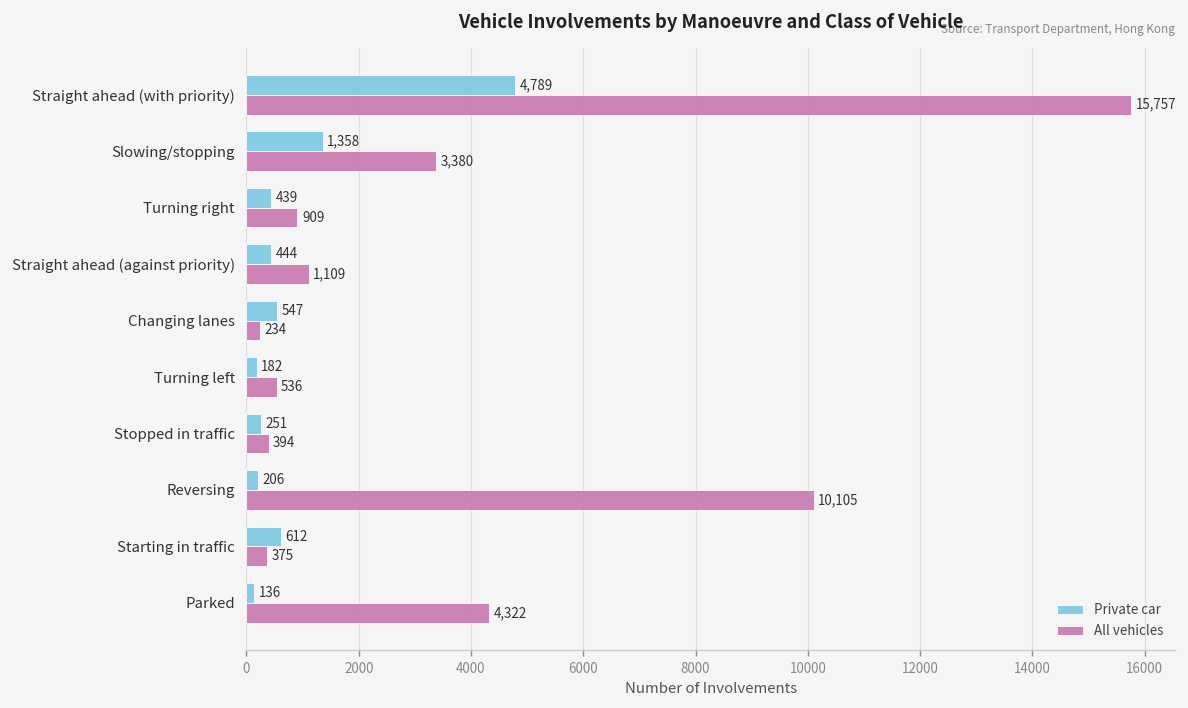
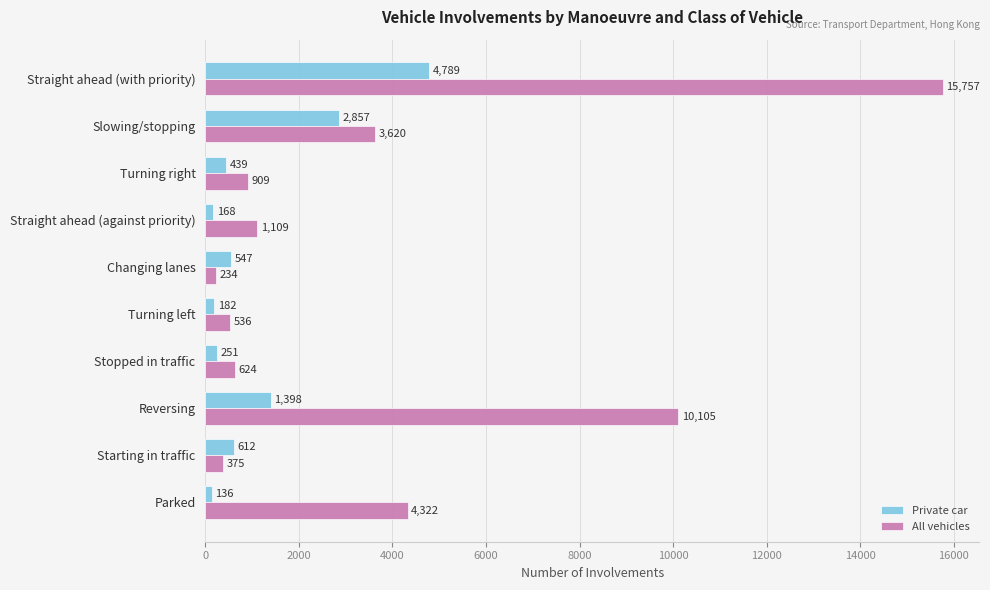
Private car, Slowing/stopping: 1,358 -> 2,857
All vehicles, Slowing/stopping: 3,380 -> 3,620
Private car, Straight ahead (against priority): 444 -> 168
All vehicles, Stopped in traffic: 394 -> 624
Private car, Reversing: 206 -> 1,398
